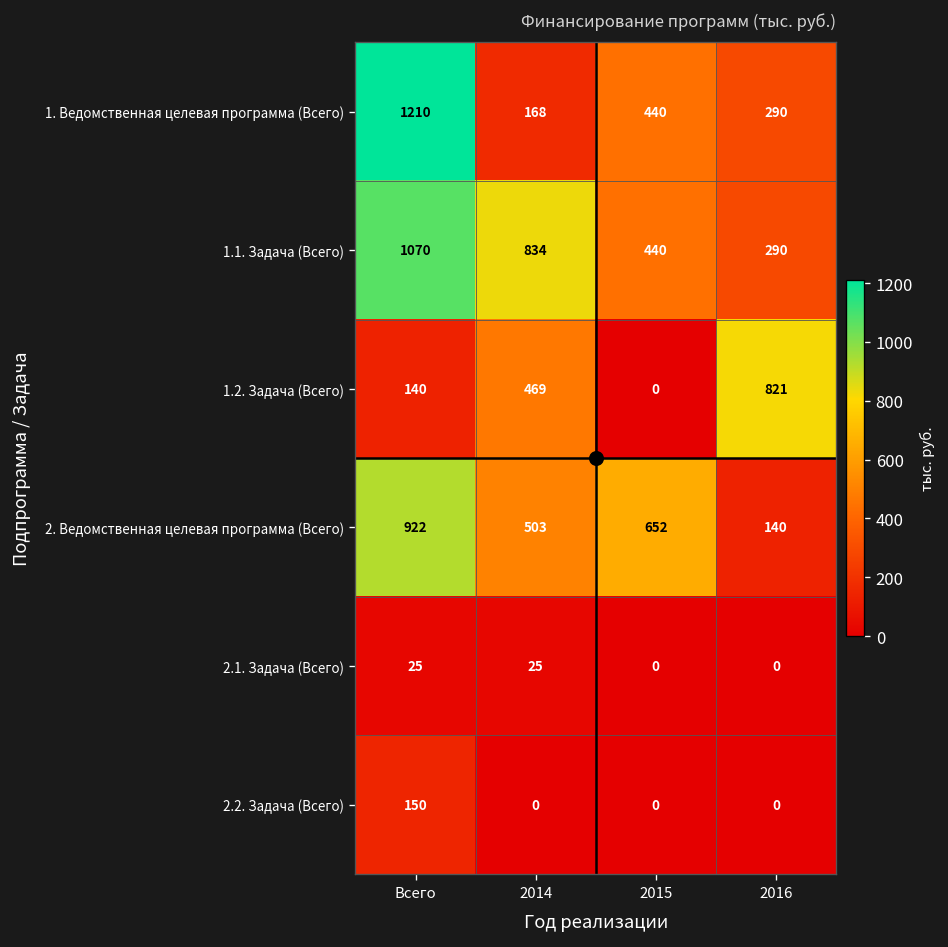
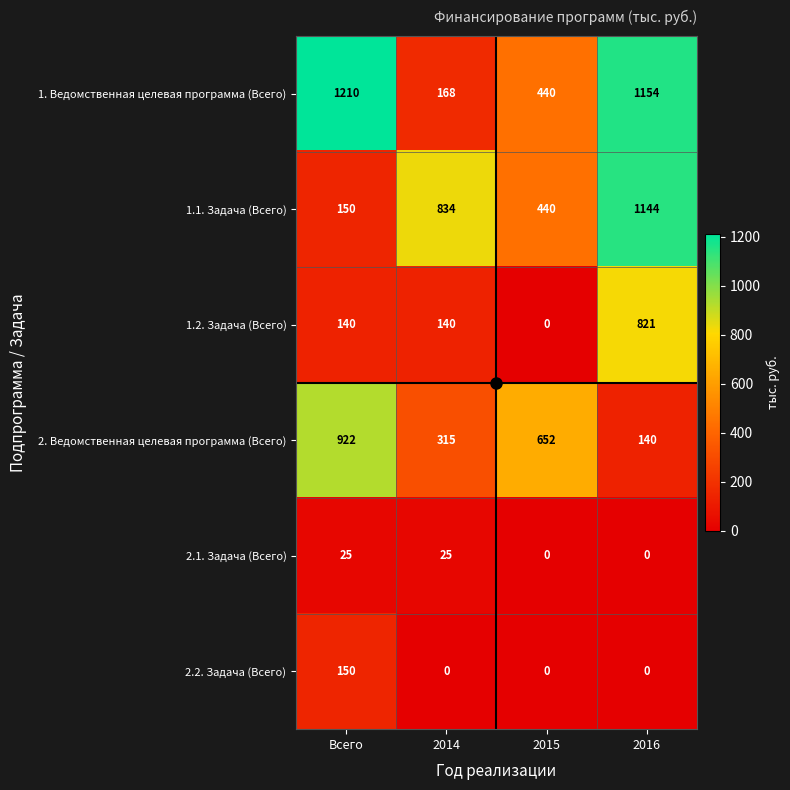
1. Ведомственная целевая программа (Всего), 2016: 290 -> 1154
1.1. Задача (Всего), Всего: 1070 -> 150
1.1. Задача (Всего), 2016: 290 -> 1144
1.2. Задача (Всего), 2014: 469 -> 140
2. Ведомственная целевая программа (Всего), 2014: 503 -> 315
